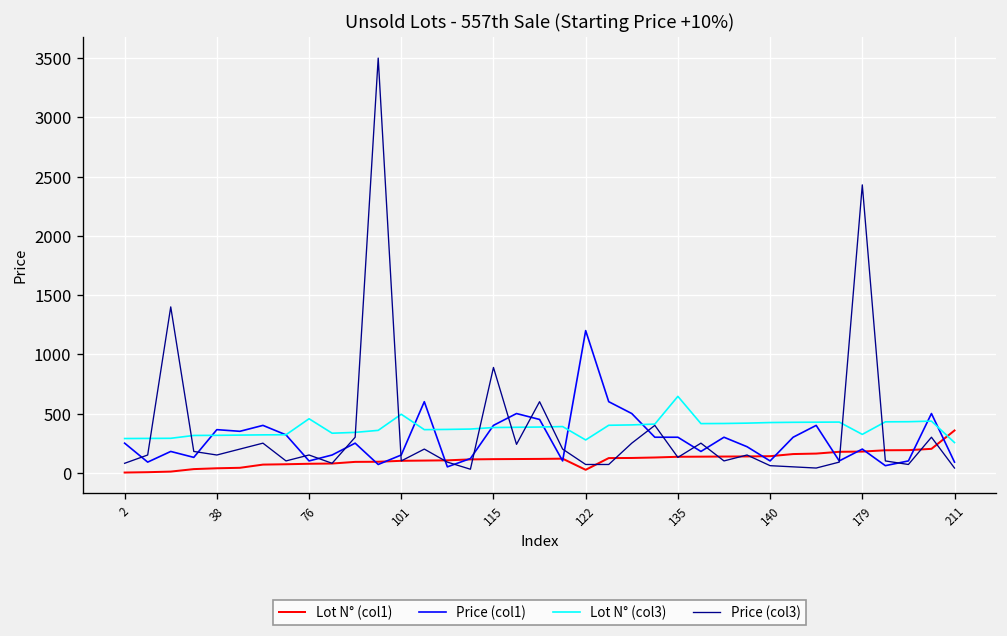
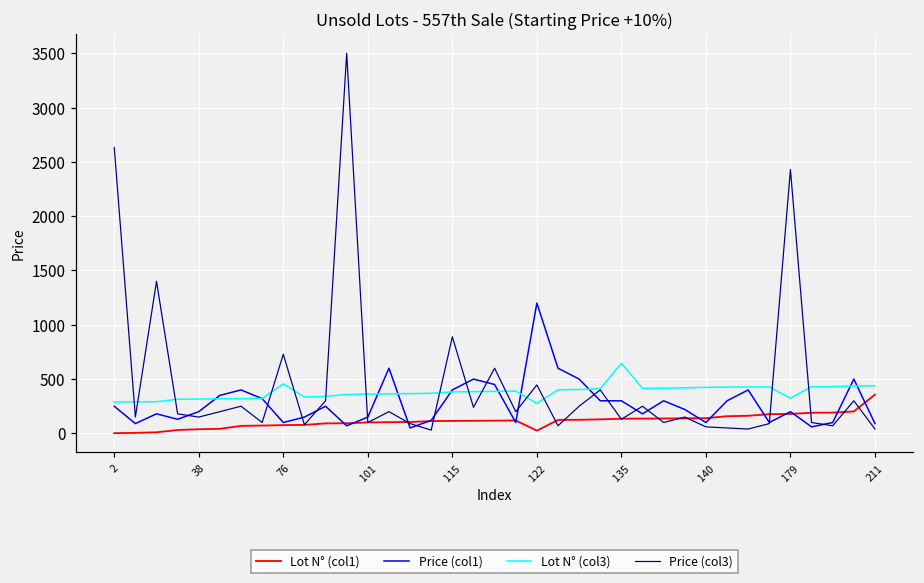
Price (col3), 2: 100 -> 2600
Price (col1), 38: 400 -> 200
Price (col3), 76: 200 -> 700
Lot N° (col3), 101: 500 -> 400
Price (col3), 122: 100 -> 400
Lot N° (col3), 211: 300 -> 400
